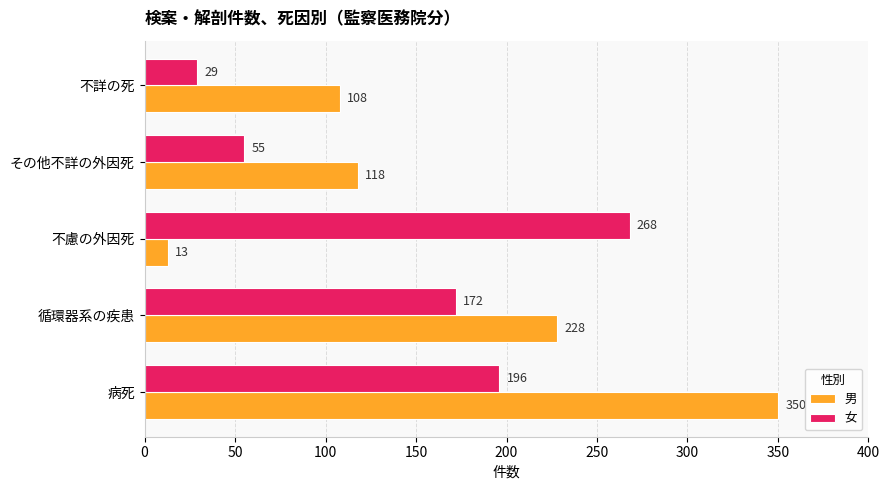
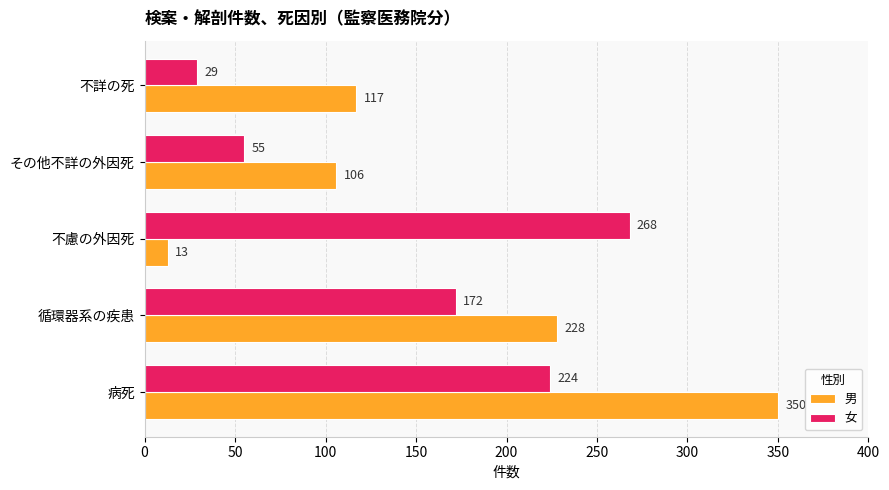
男, 不詳の死: 108 -> 117
男, その他不詳の外因死: 118 -> 106
女, 病死: 196 -> 224
